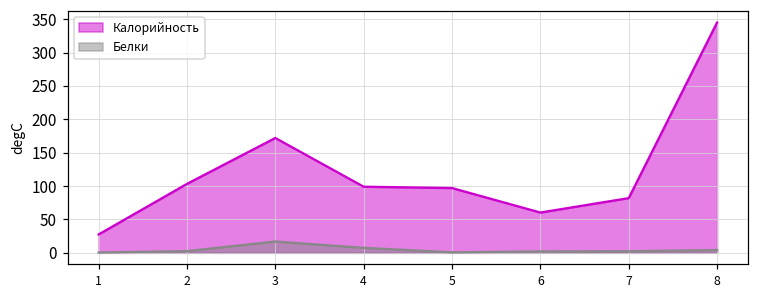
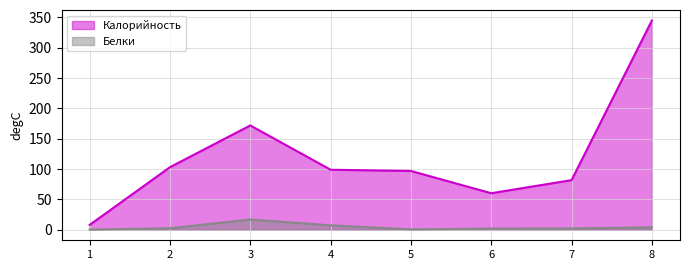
Калорийность, 1: 30 -> 10
